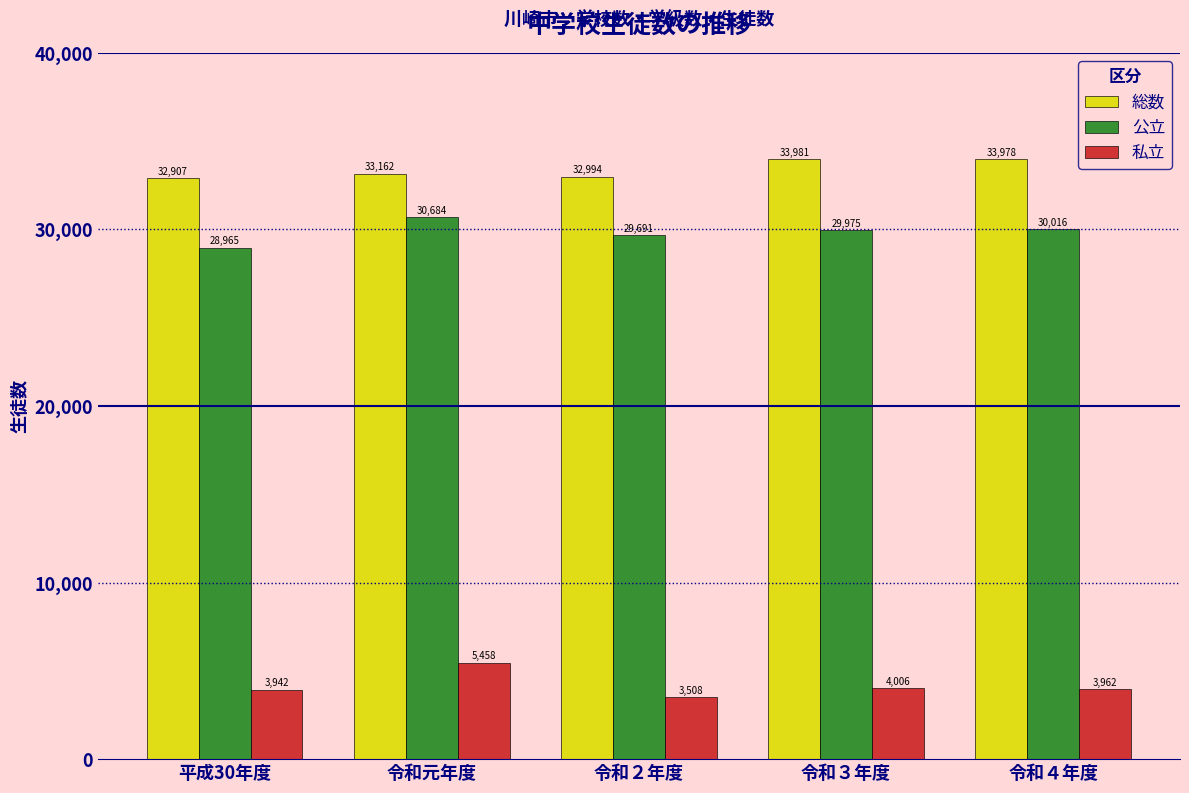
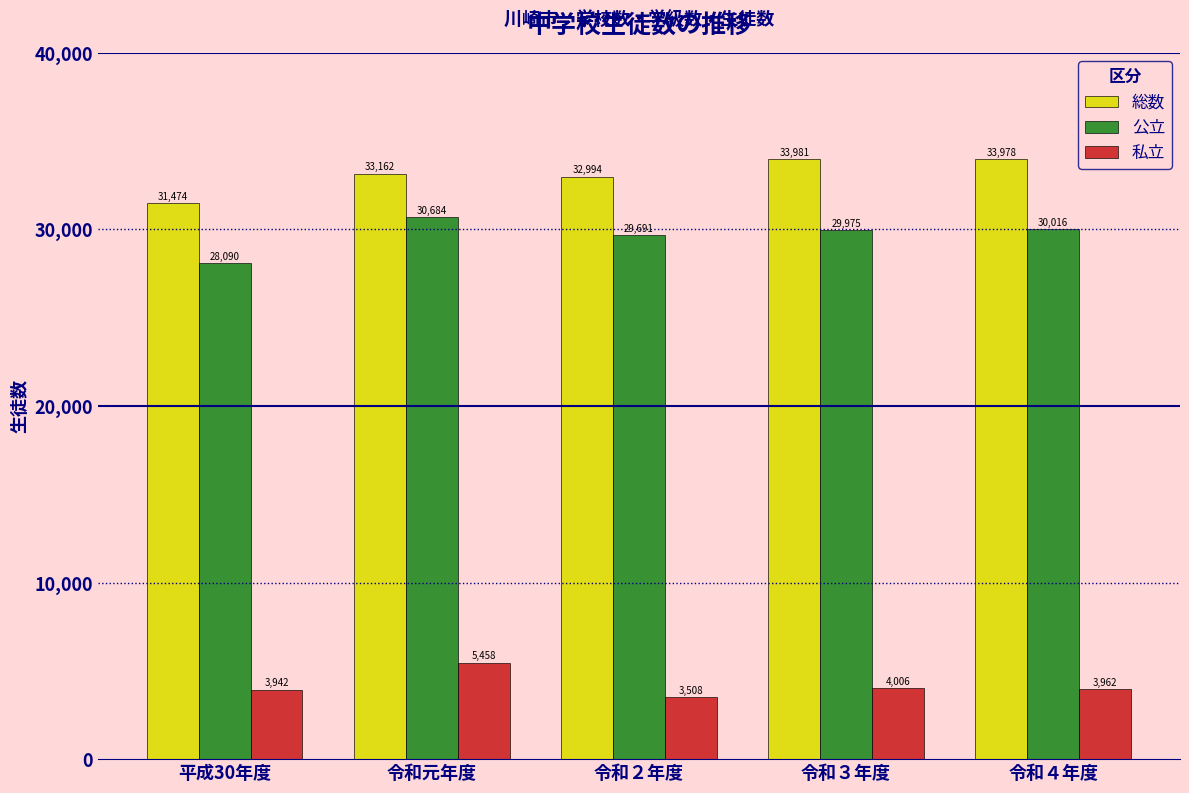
総数, 平成30年度: 32,907 -> 31,474
公立, 平成30年度: 28,965 -> 28,090
